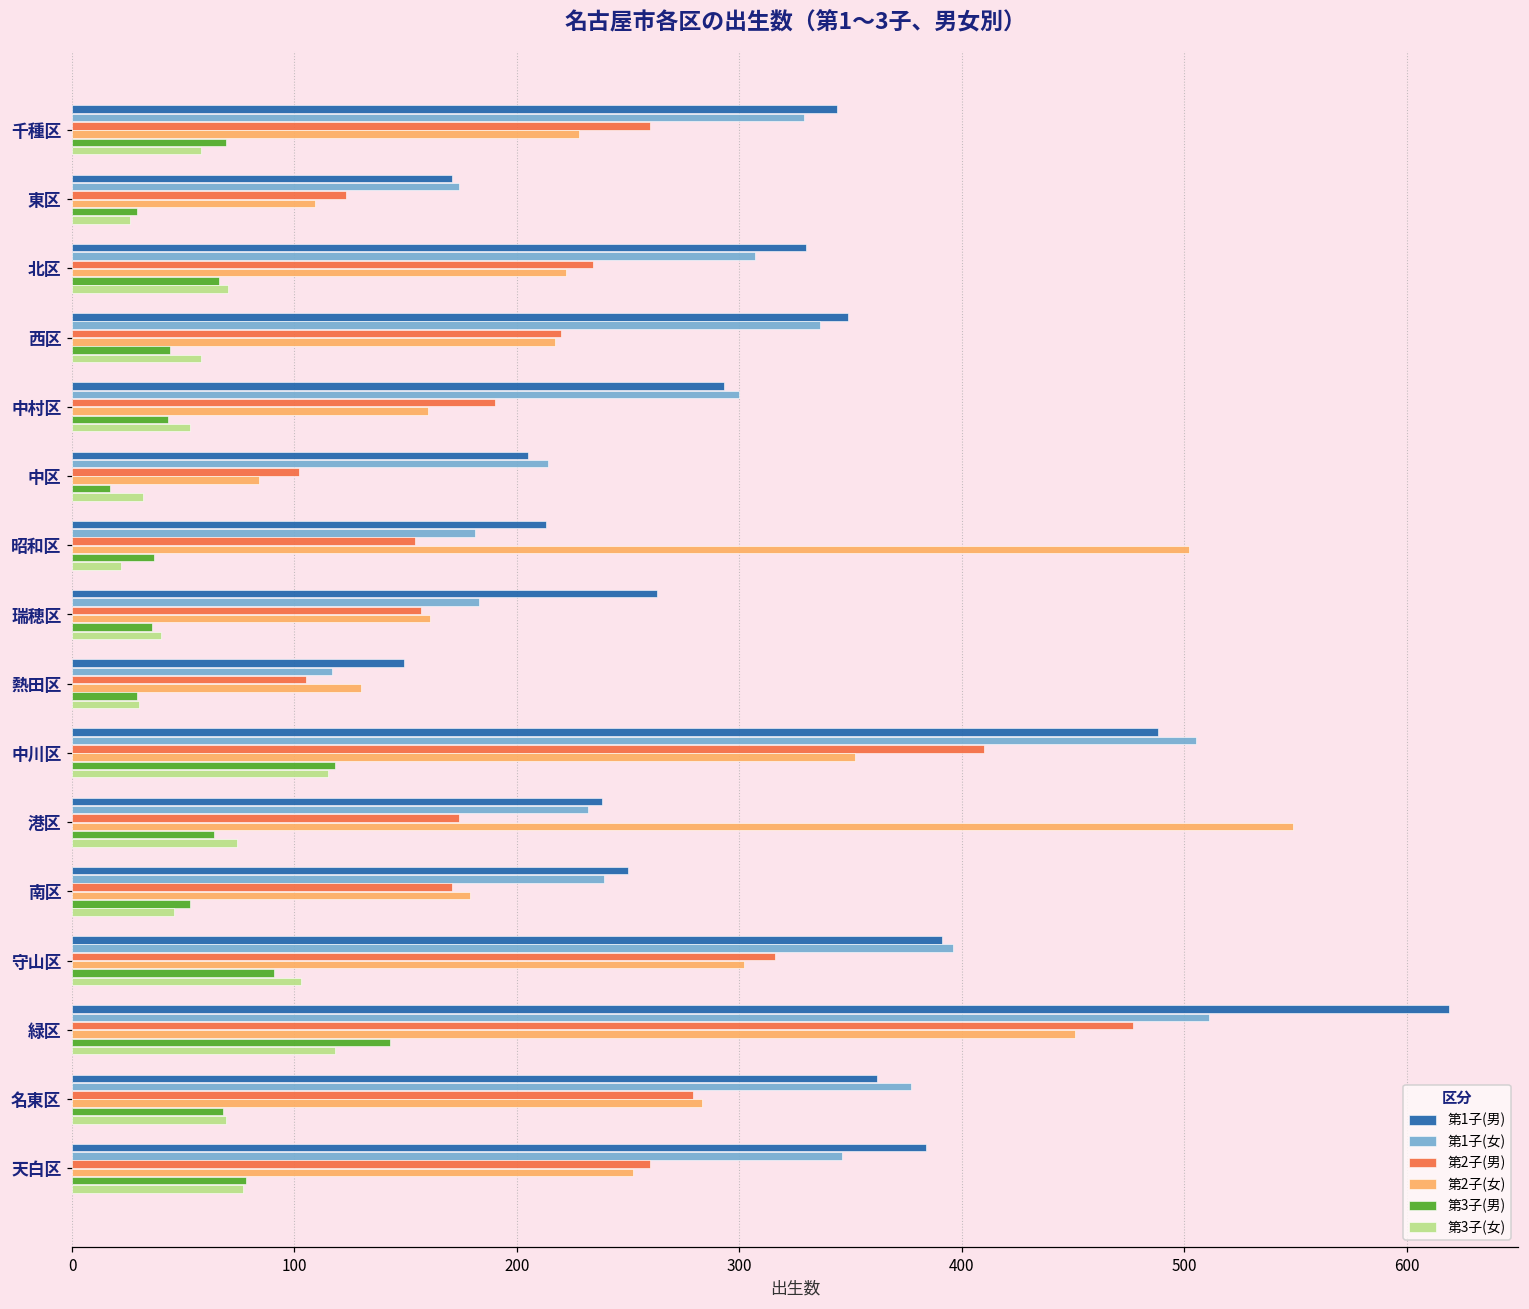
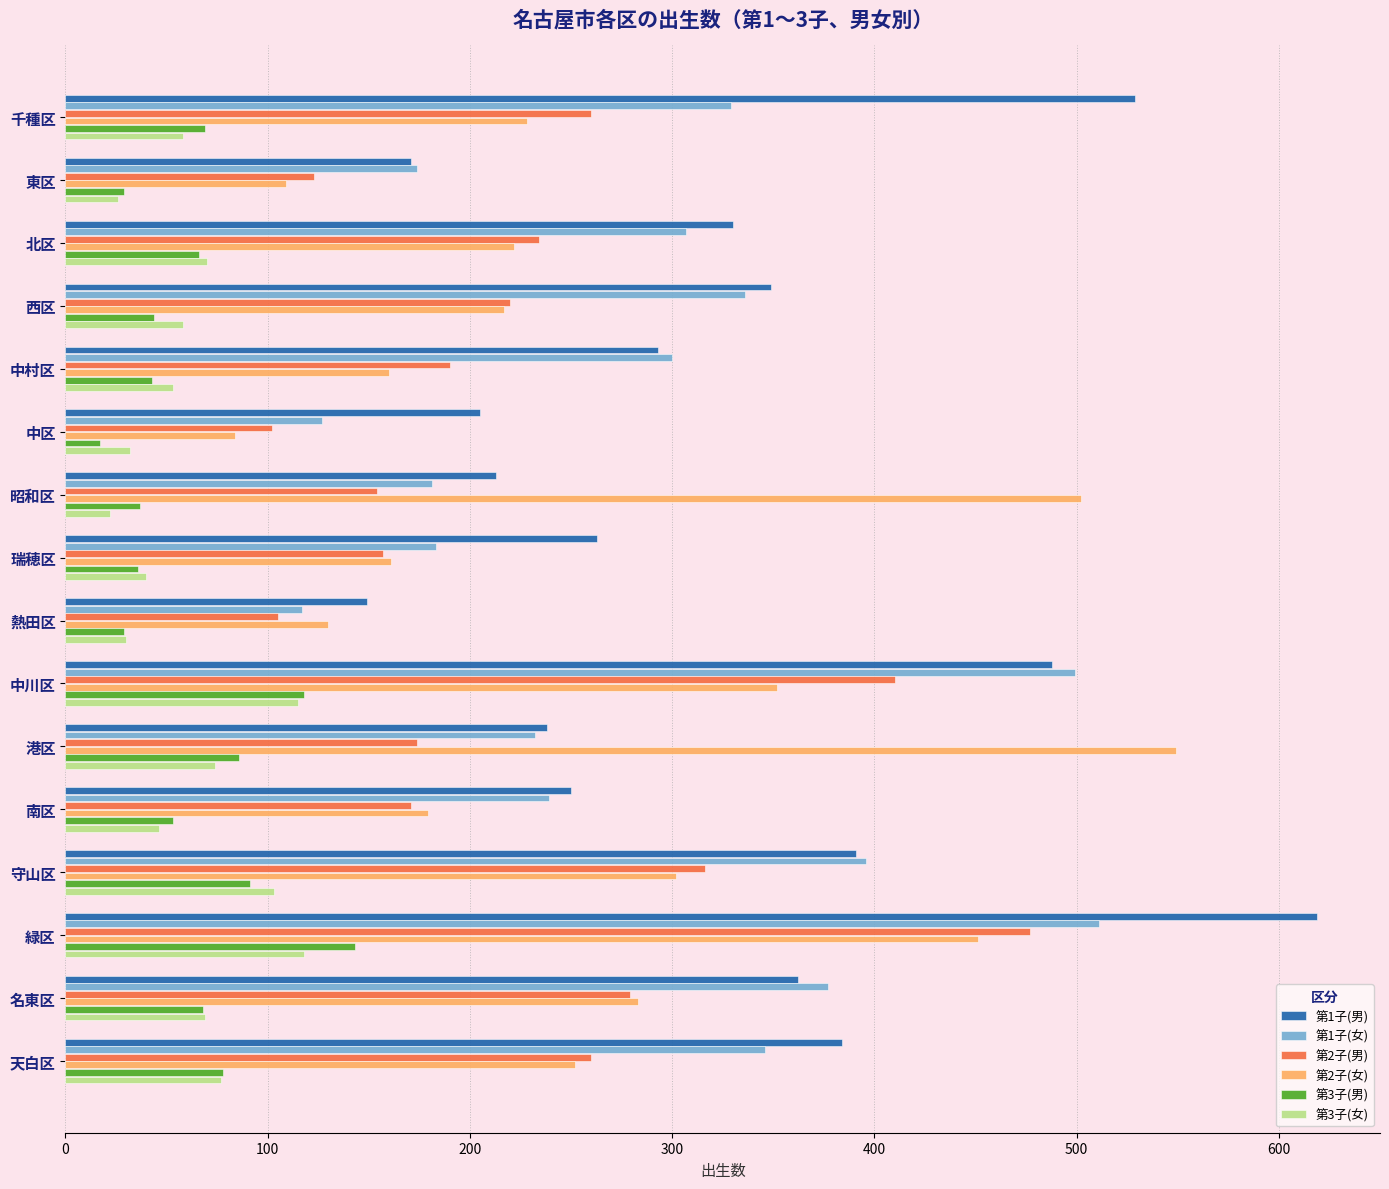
第1子(男), 千種区: 344 -> 529
第1子(女), 中区: 214 -> 127
第1子(女), 中川区: 505 -> 499
第3子(男), 港区: 64 -> 86
